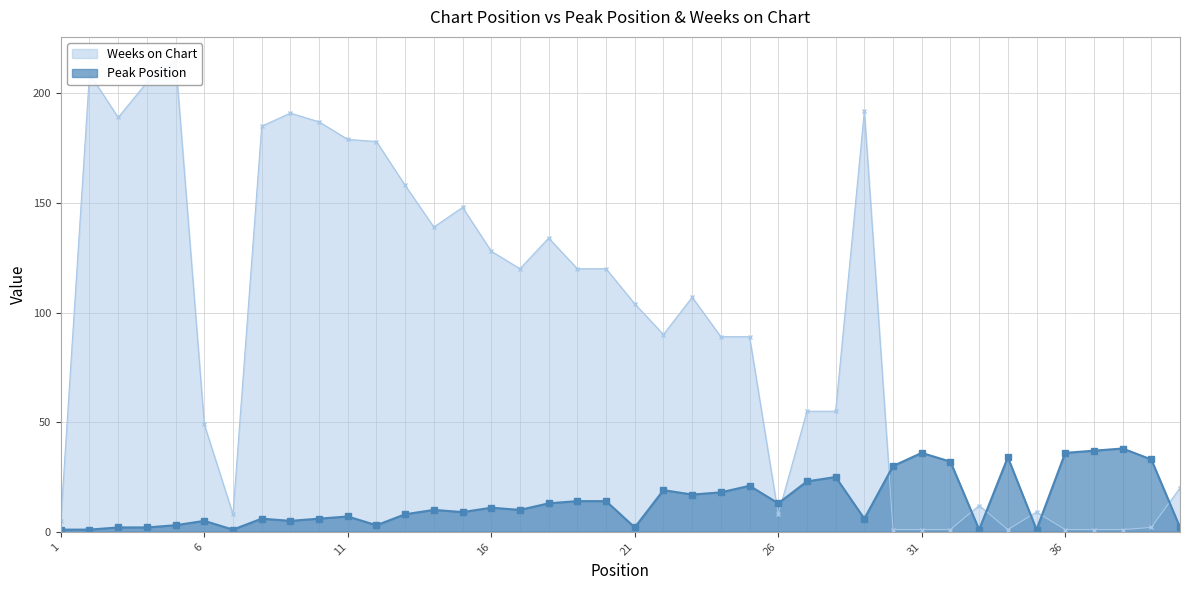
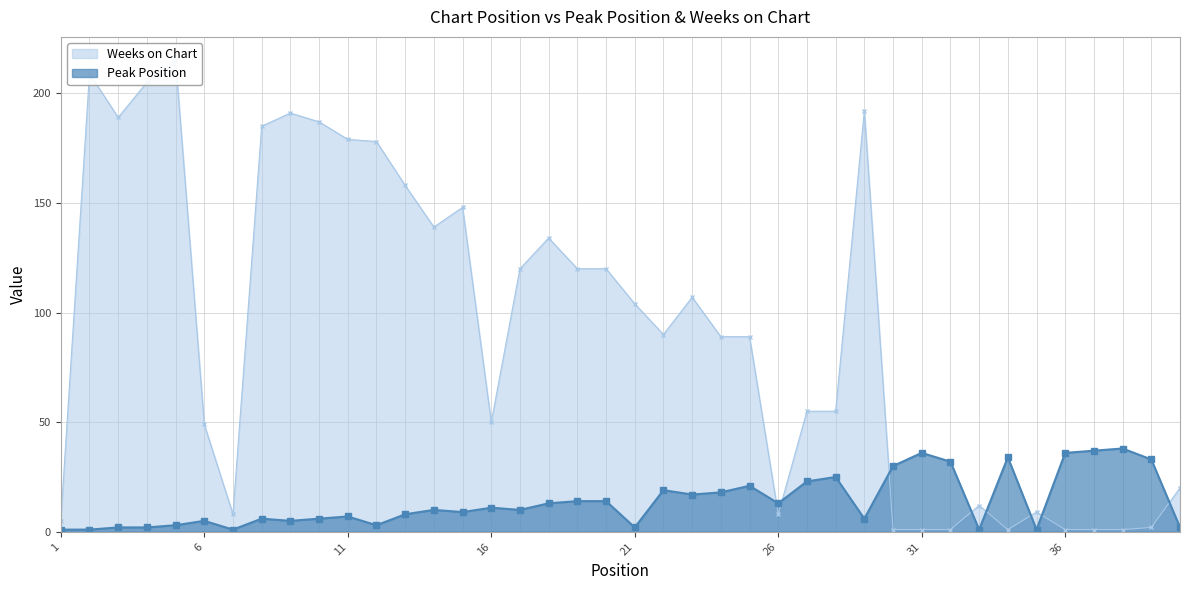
Weeks on Chart, 16: 128 -> 50
